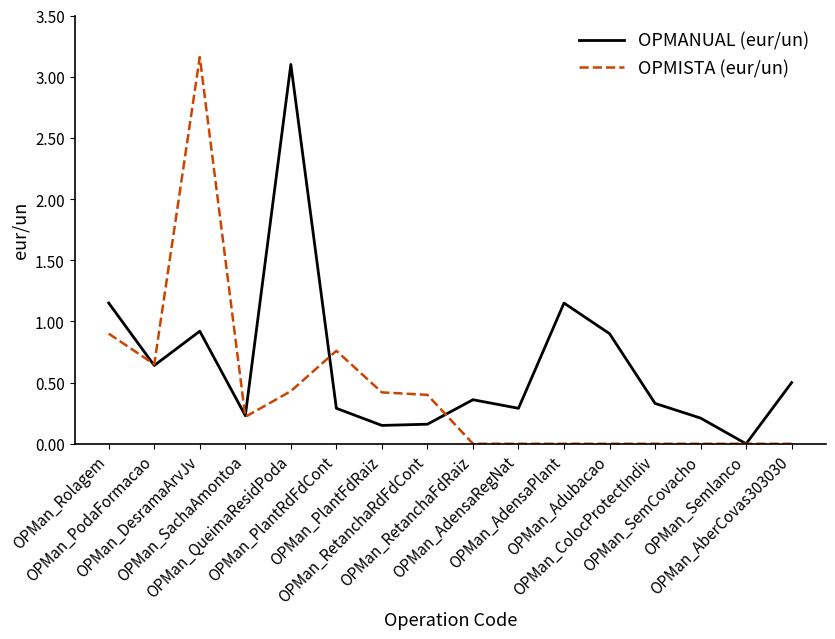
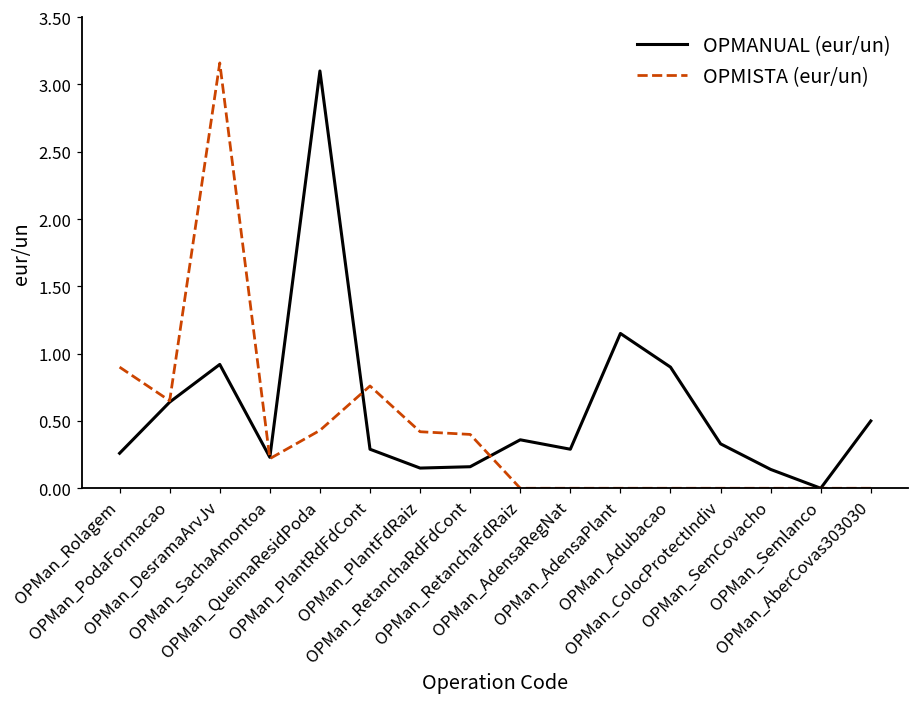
OPMANUAL (eur/un), OPMan_Rolagem: 1.15 -> 0.26
OPMANUAL (eur/un), OPMan_SemCovacho: 0.21 -> 0.14
